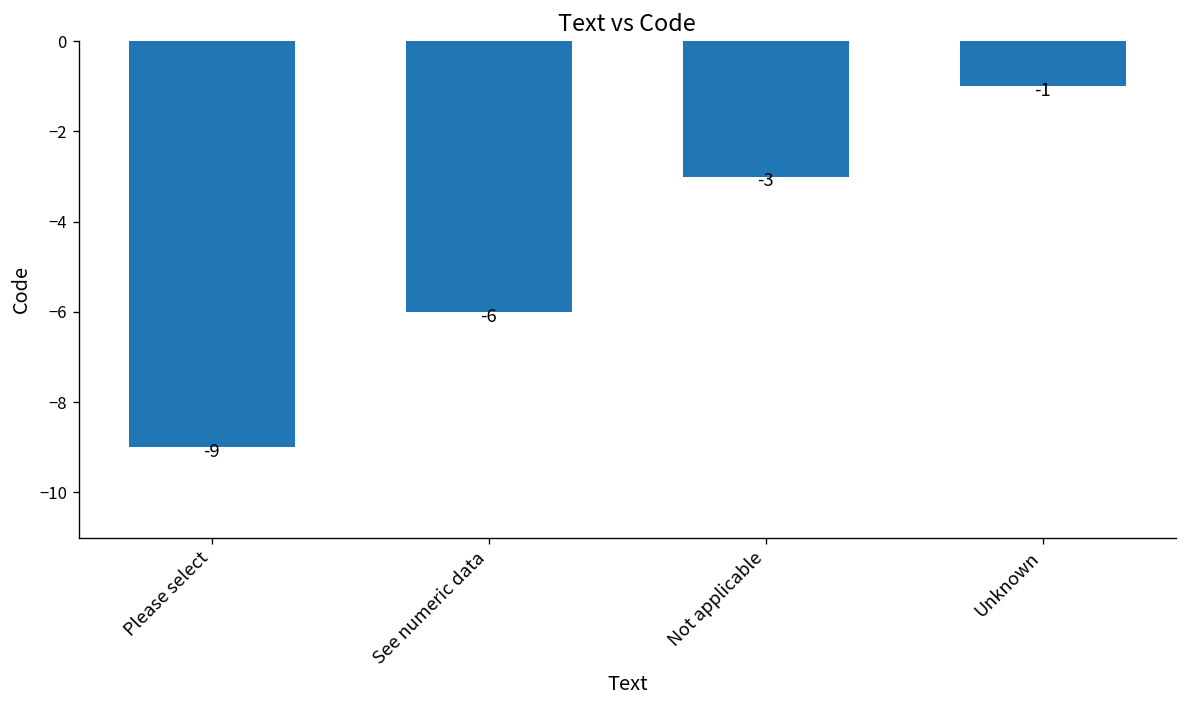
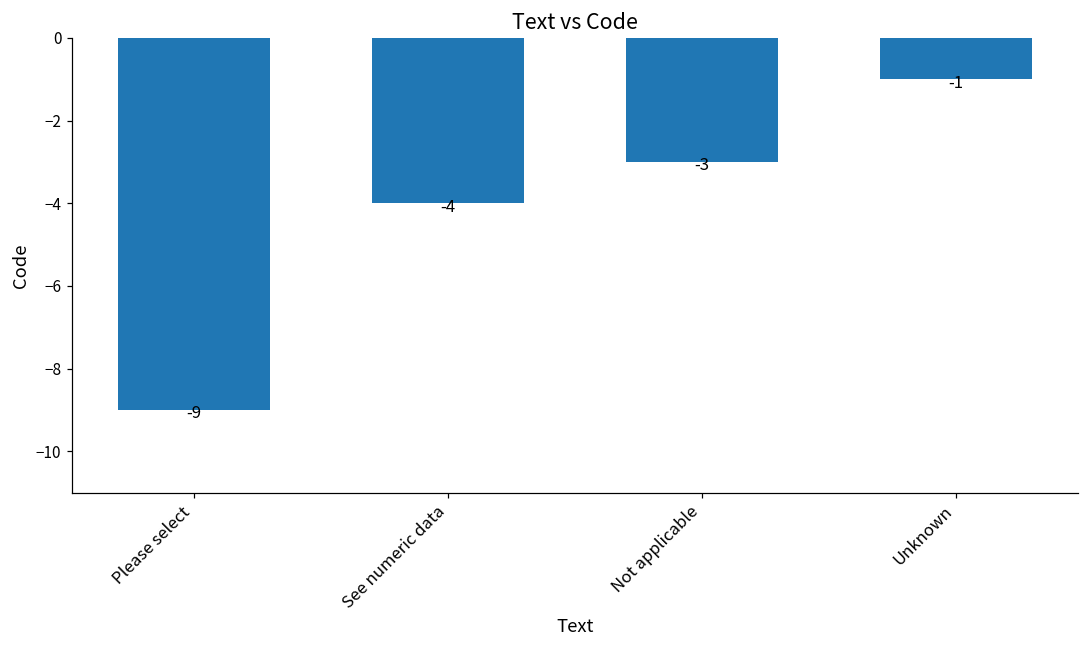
See numeric data: -6 -> -4
